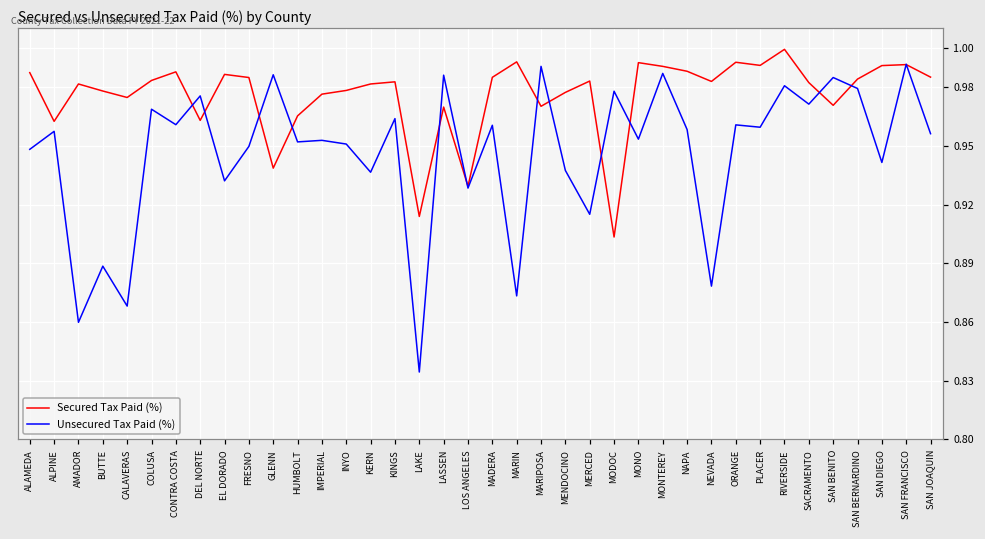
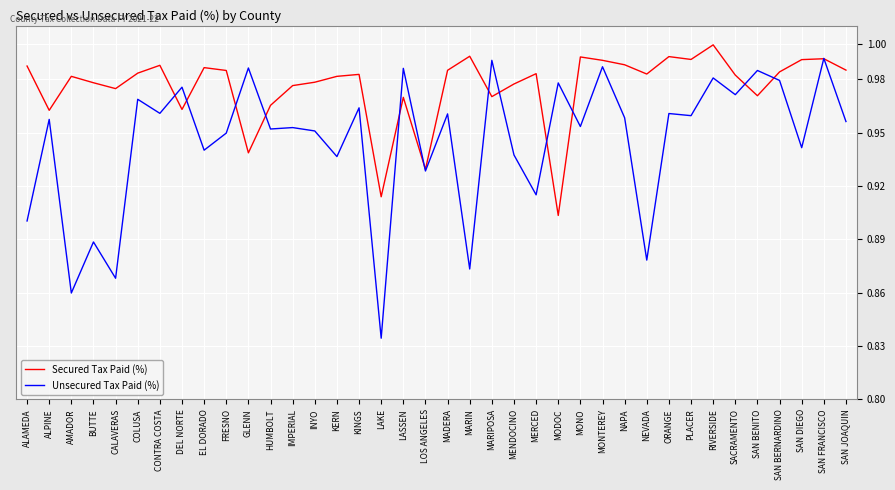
Unsecured Tax Paid (%), ALAMEDA: 0.948 -> 0.900
Unsecured Tax Paid (%), EL DORADO: 0.932 -> 0.940
